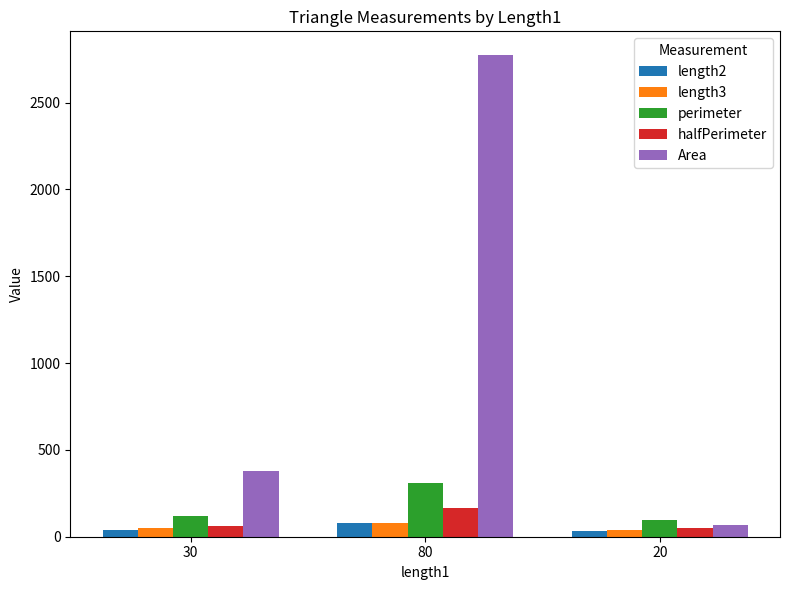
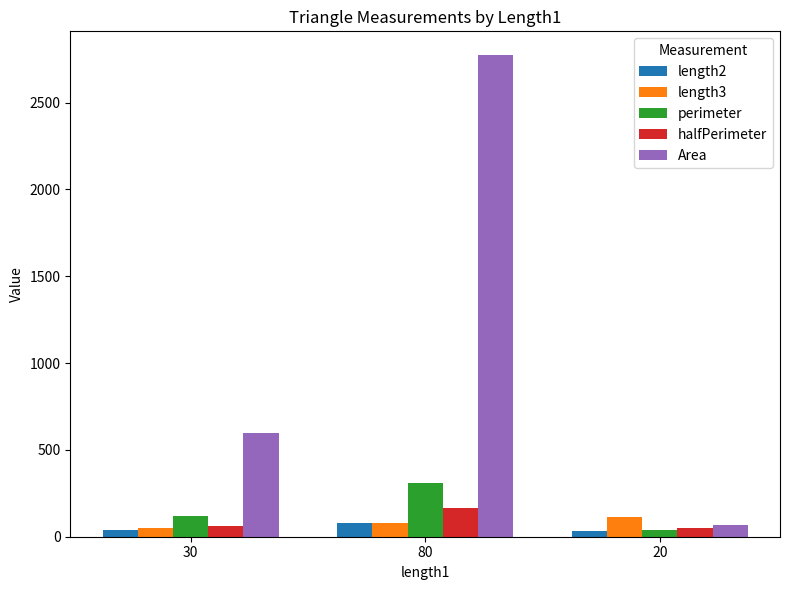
Area, 30: 380 -> 600
length3, 20: 40 -> 110
perimeter, 20: 100 -> 40
